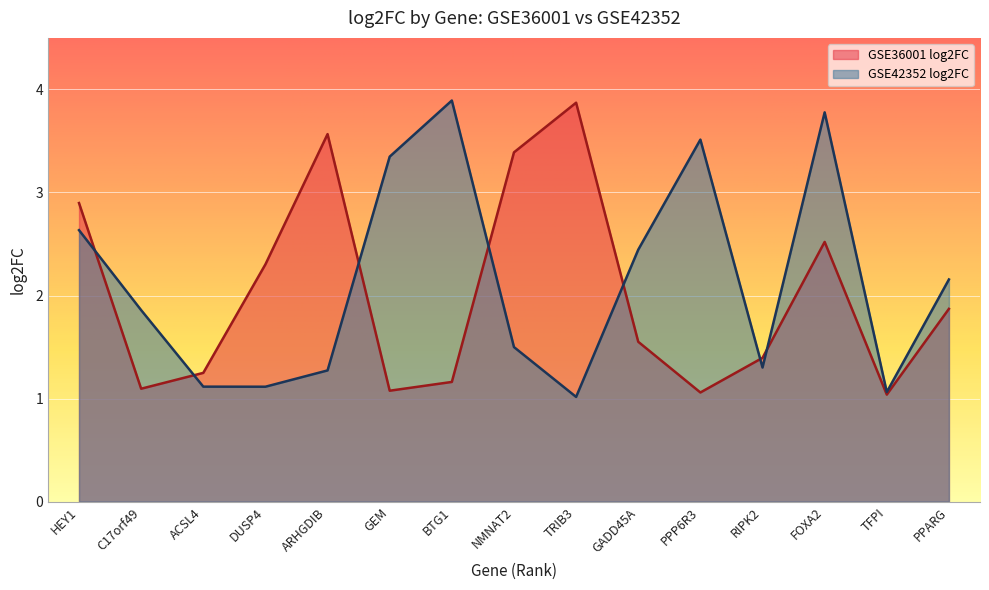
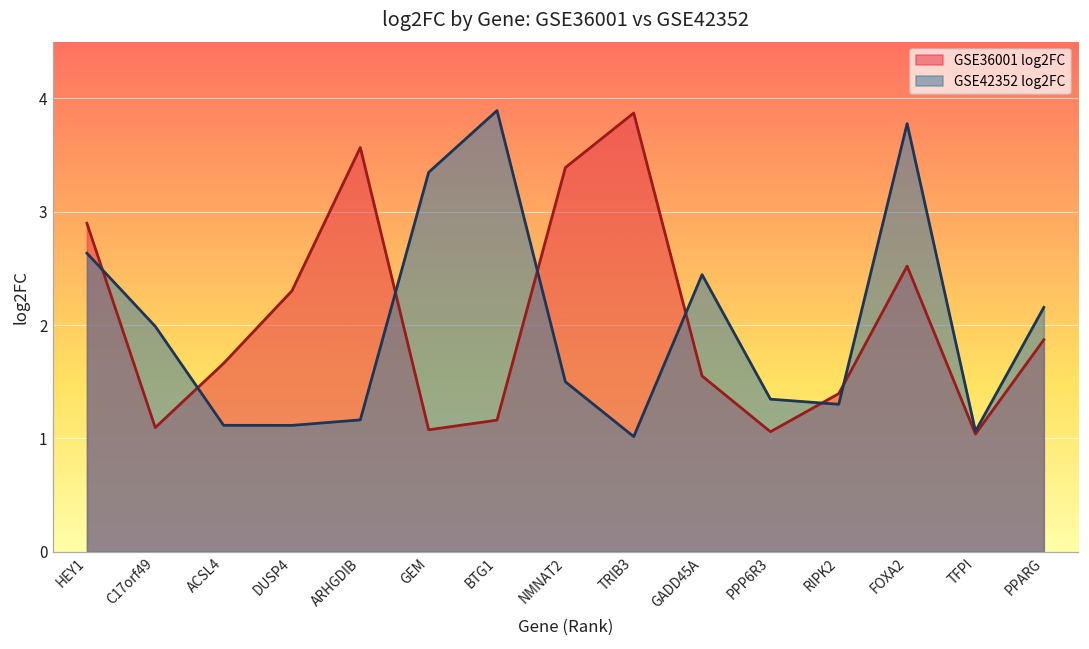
GSE42352 log2FC, C17orf49: 1.86 -> 1.99
GSE36001 log2FC, ACSL4: 1.25 -> 1.66
GSE42352 log2FC, ARHGDIB: 1.27 -> 1.16
GSE42352 log2FC, PPP6R3: 3.51 -> 1.35
